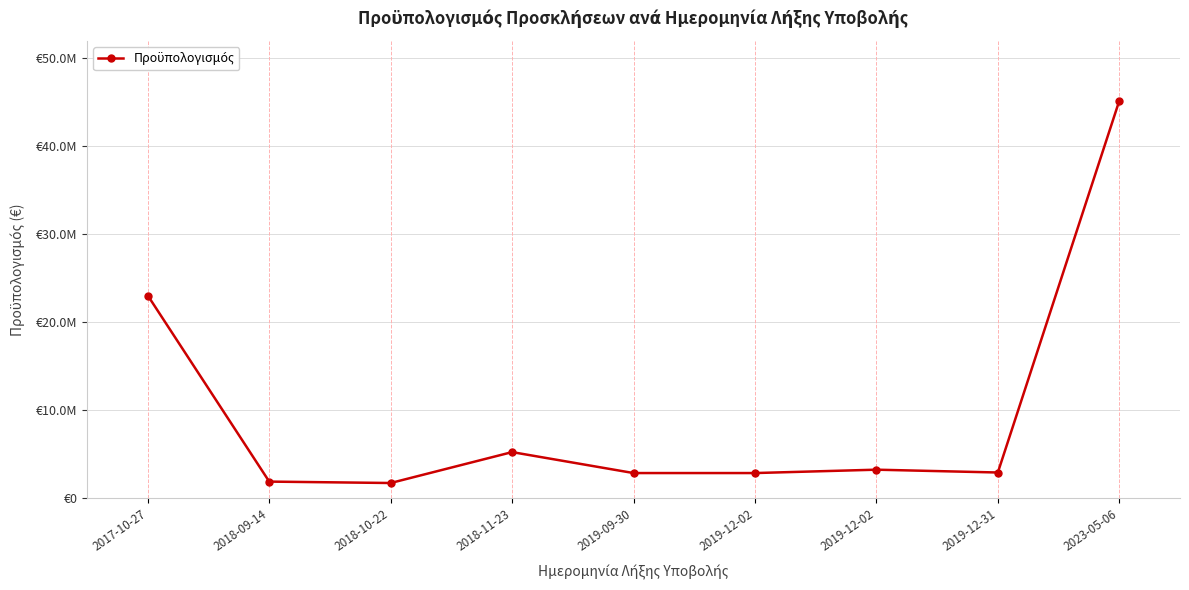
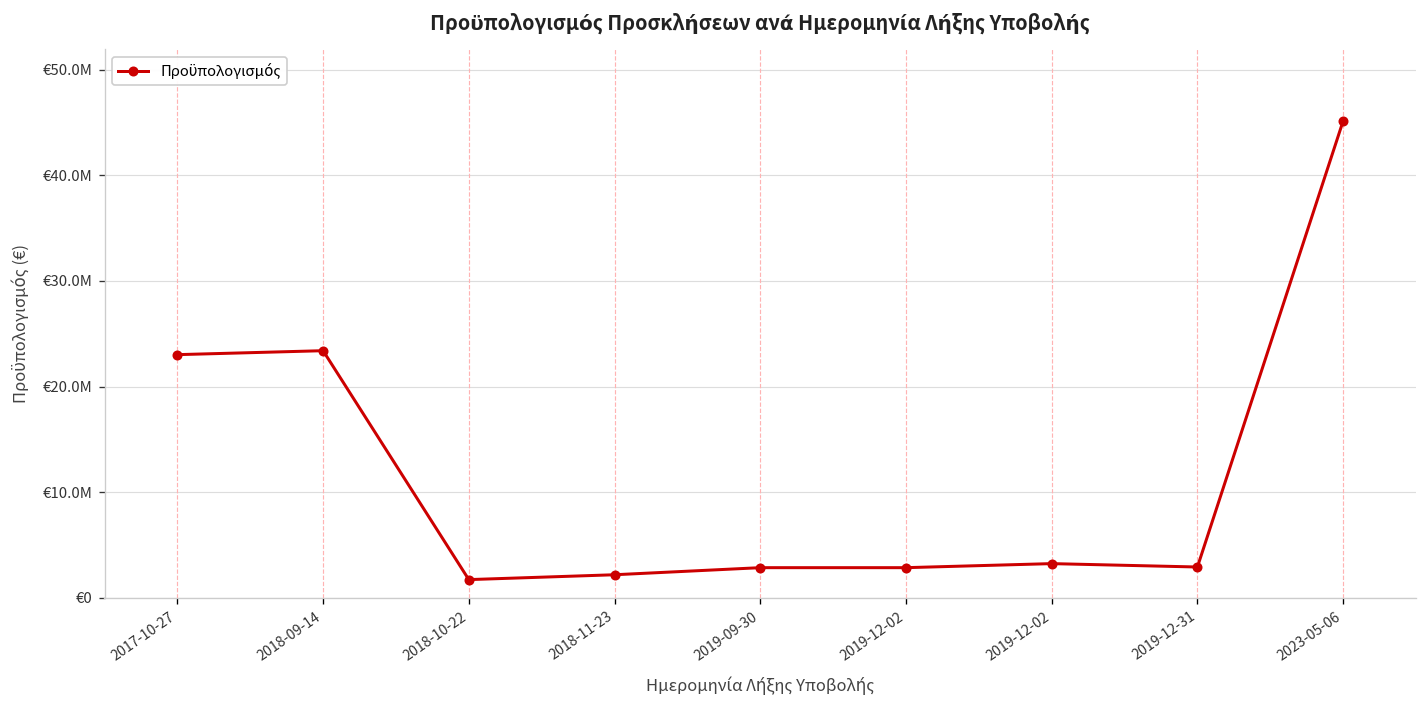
2018-09-14: €2000000 -> €23000000
2018-11-23: €5000000 -> €2000000
